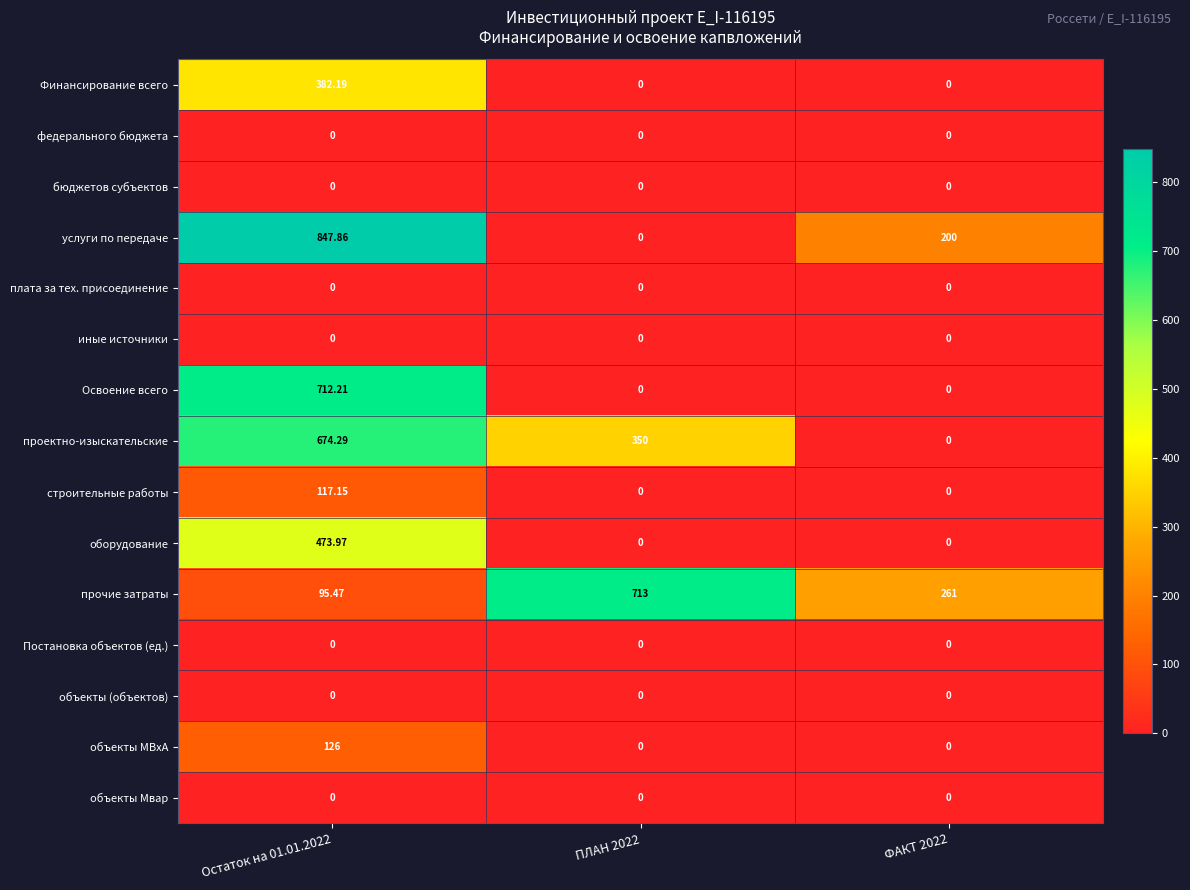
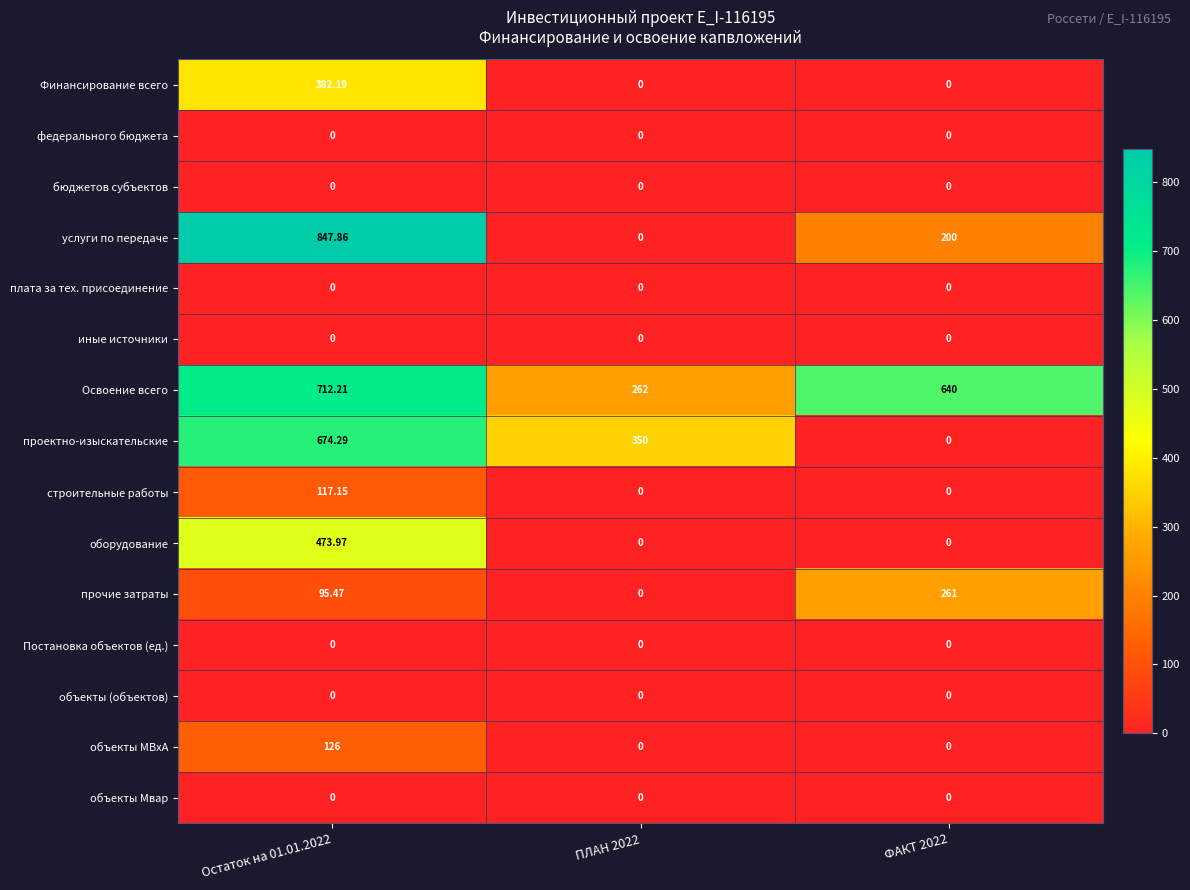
Освоение всего, ПЛАН 2022: 0 -> 262
Освоение всего, ФАКТ 2022: 0 -> 640
прочие затраты, ПЛАН 2022: 713 -> 0
